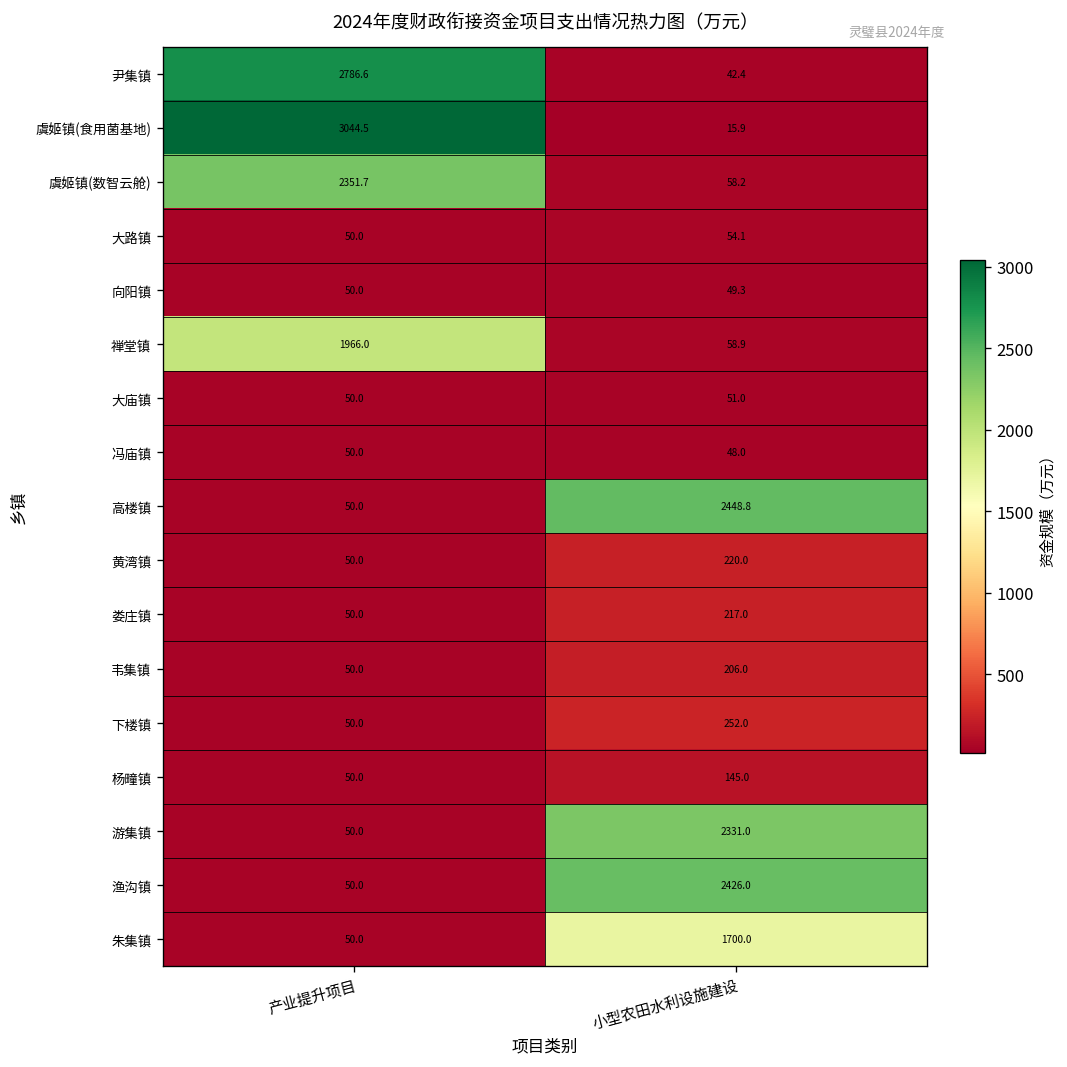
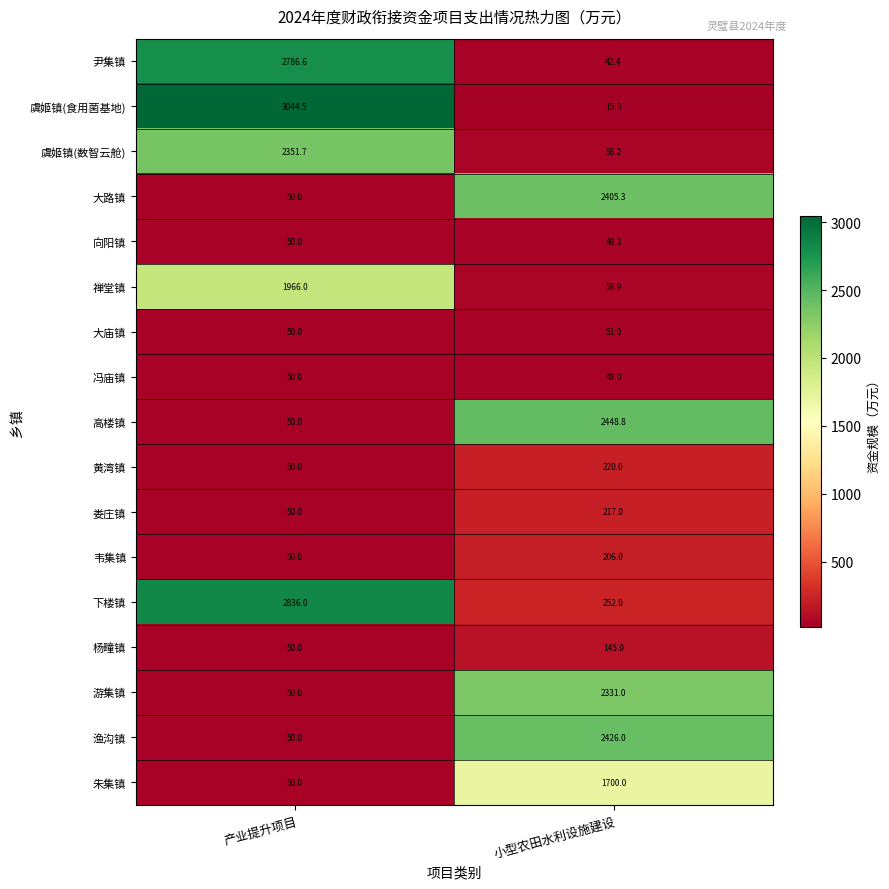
大路镇, 小型农田水利设施建设: 54.1 -> 2405.3
下楼镇, 产业提升项目: 50.0 -> 2836.0
